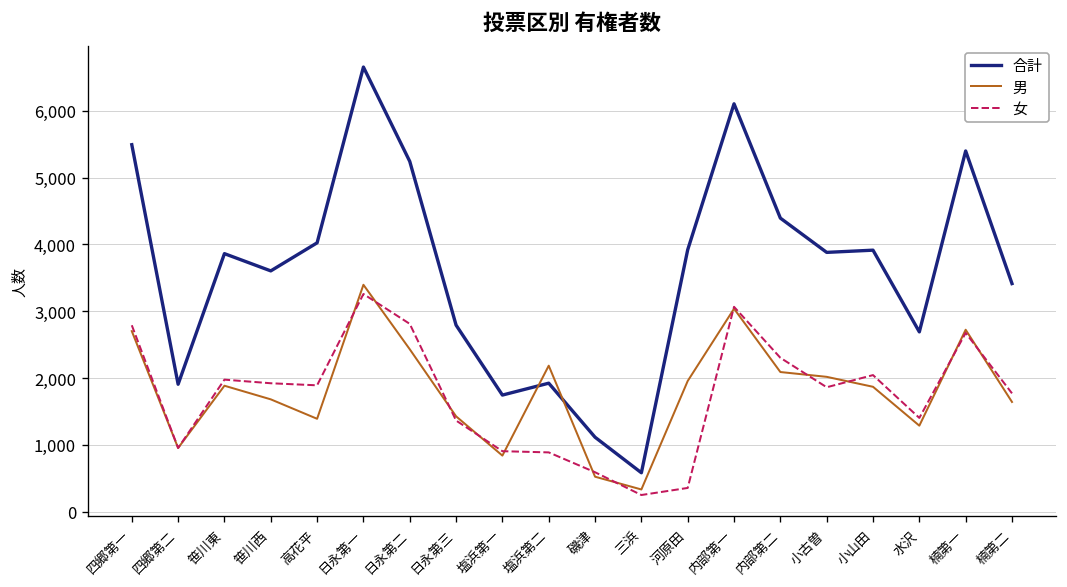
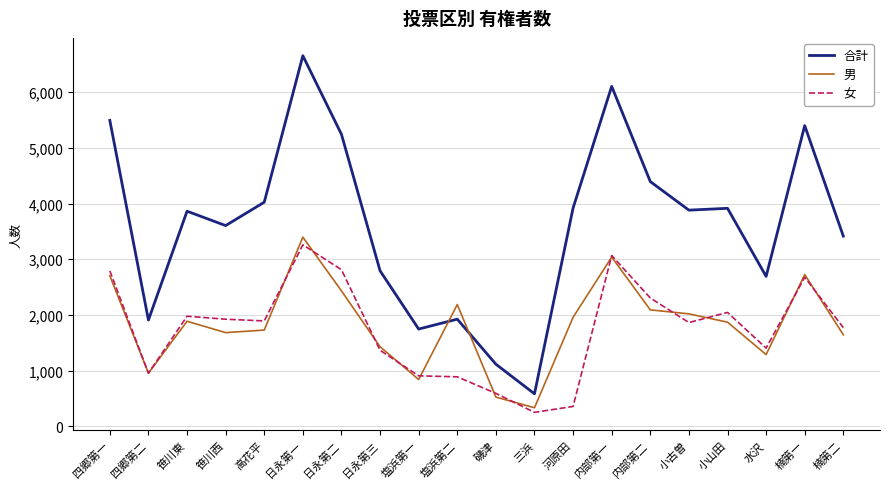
男, 高花平: 1,400 -> 1,700
